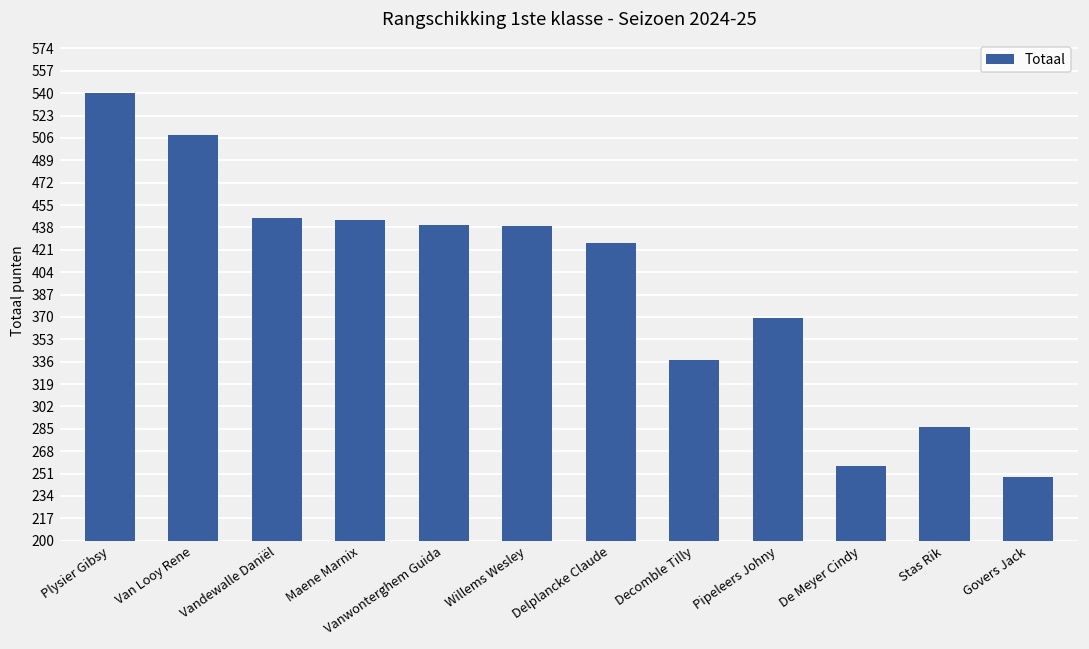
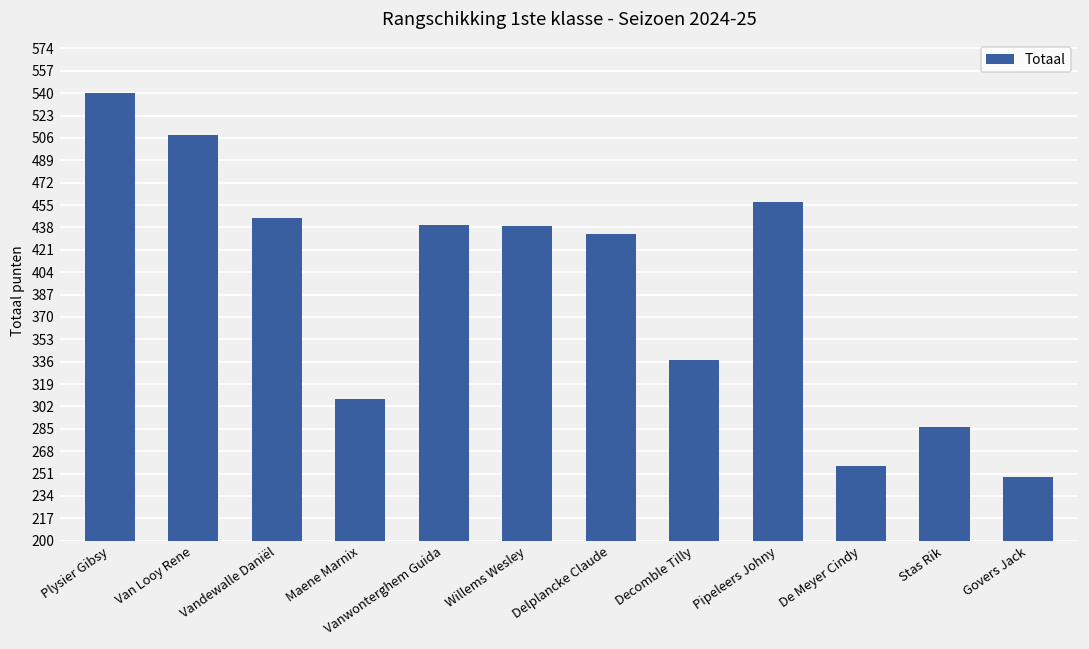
Maene Marnix: 444 -> 308
Delplancke Claude: 426 -> 433
Pipeleers Johny: 369 -> 457
